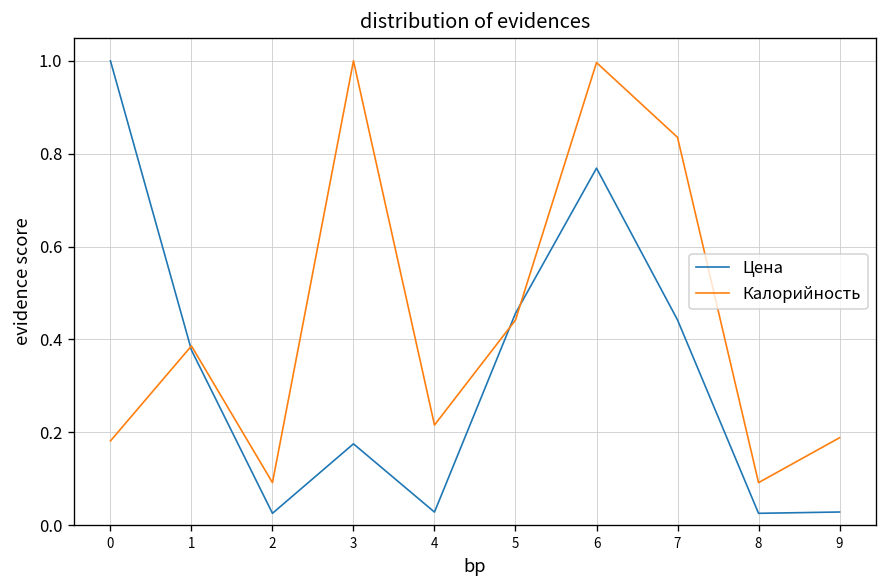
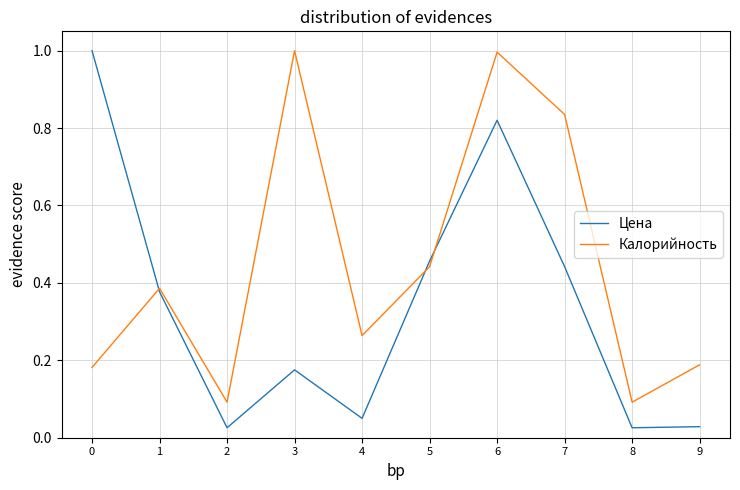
Цена, 4: 0.03 -> 0.05
Калорийность, 4: 0.22 -> 0.26
Цена, 6: 0.77 -> 0.82
